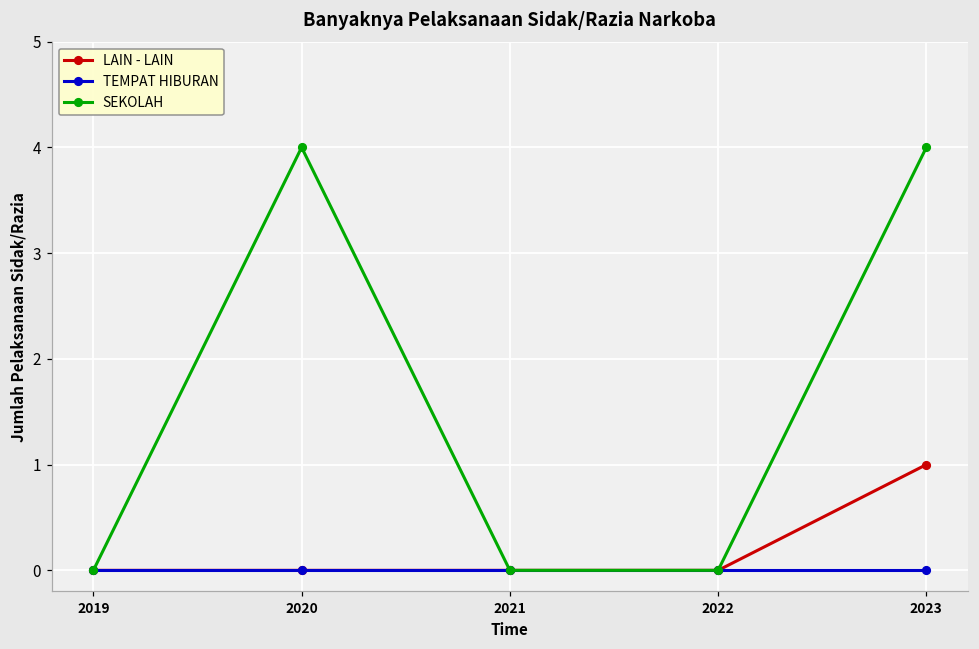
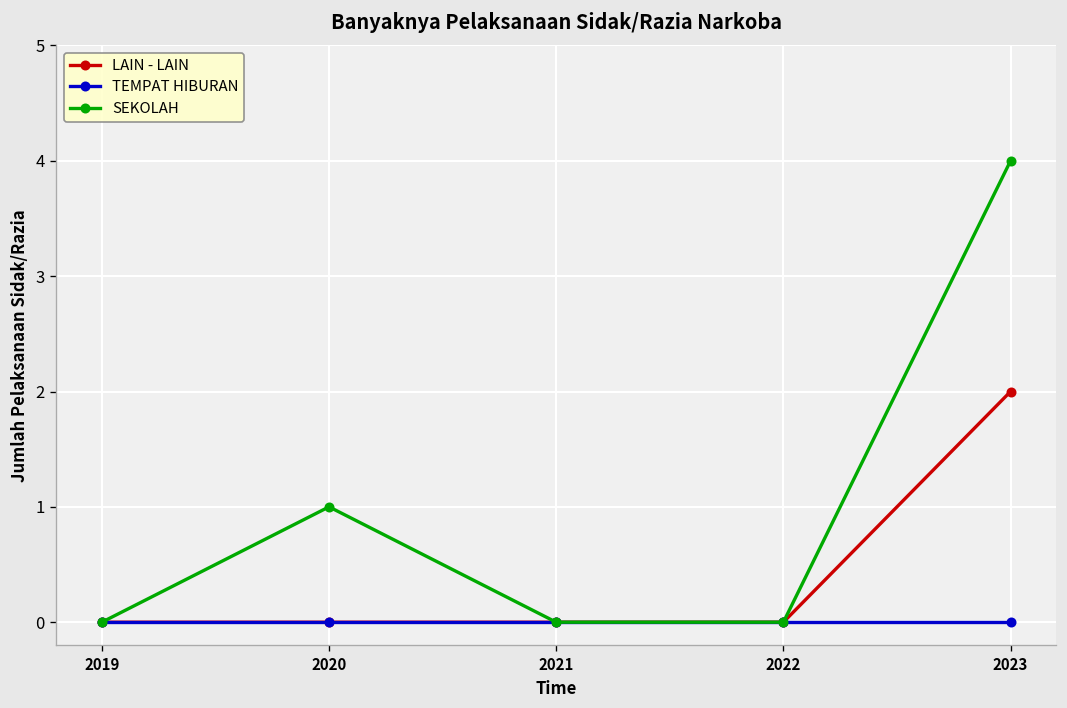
SEKOLAH, 2020: 4 -> 1
LAIN - LAIN, 2023: 1 -> 2
